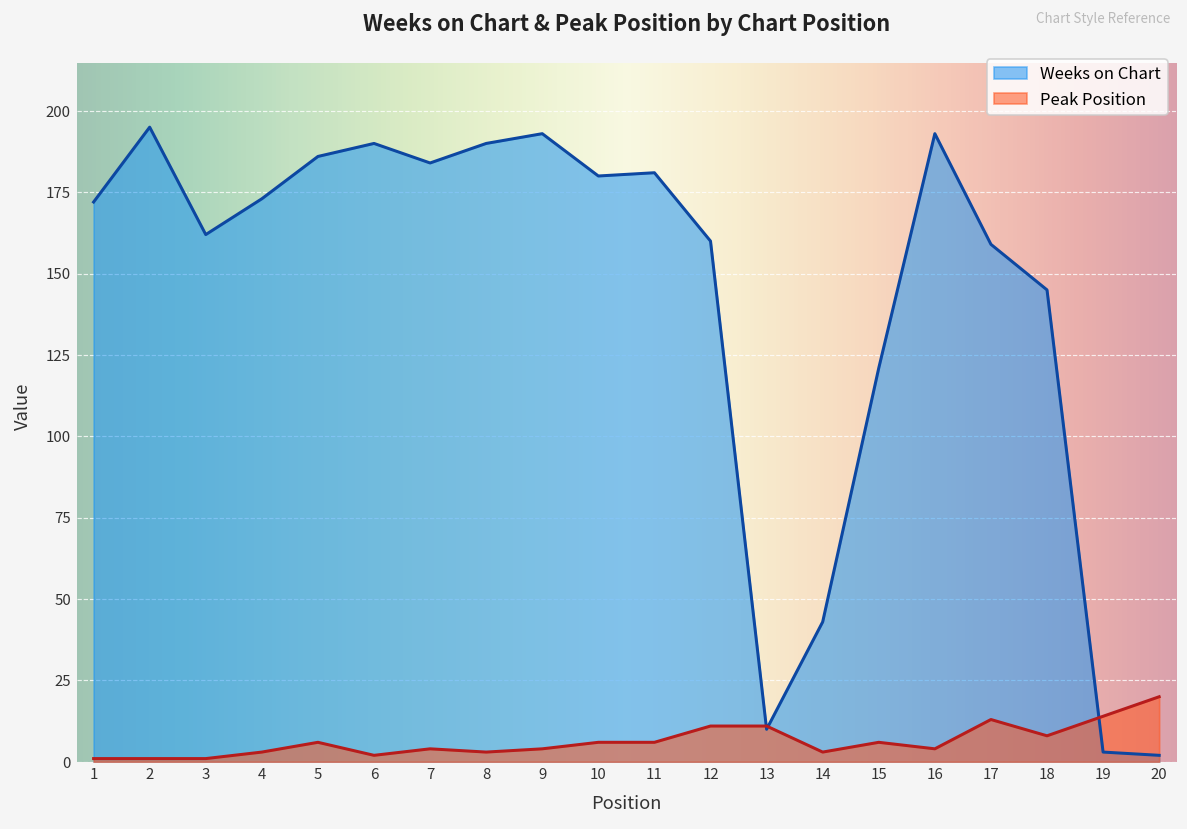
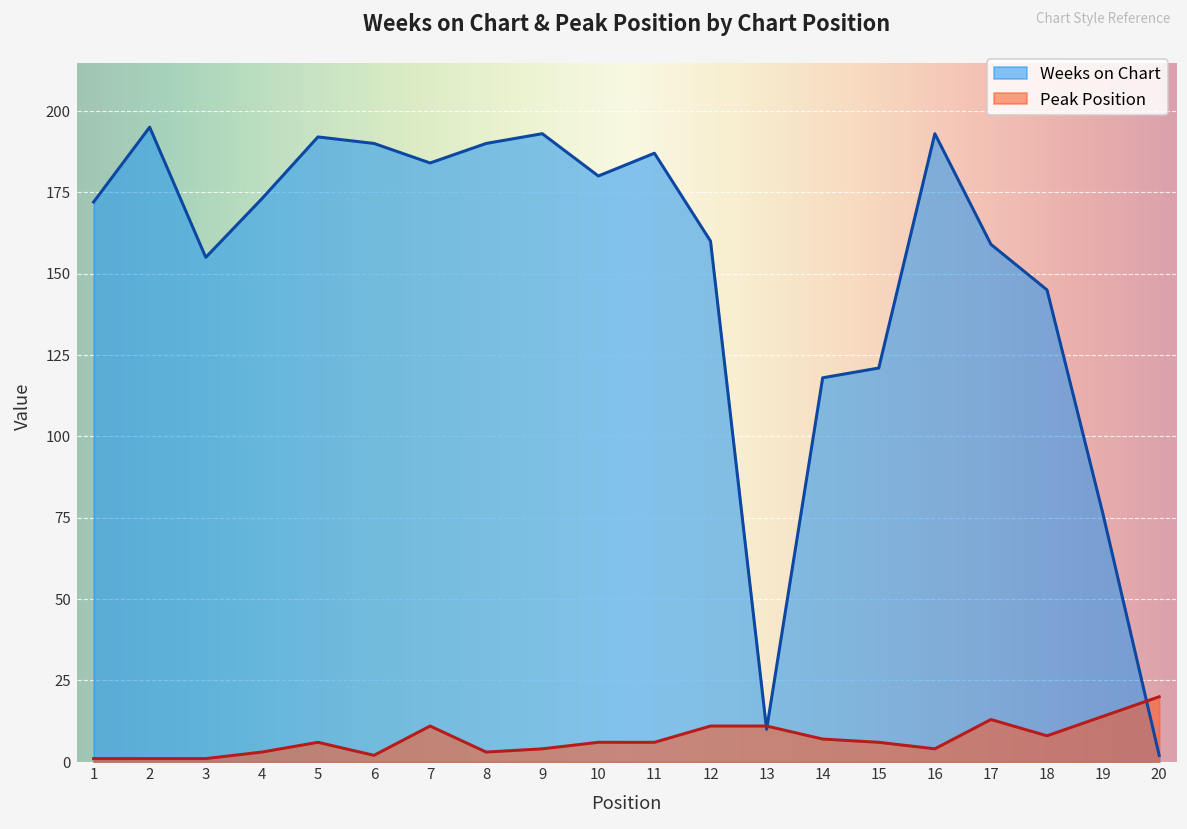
Weeks on Chart, 3: 162 -> 155
Weeks on Chart, 5: 186 -> 192
Peak Position, 7: 4 -> 11
Weeks on Chart, 11: 181 -> 187
Weeks on Chart, 14: 43 -> 118
Peak Position, 14: 3 -> 7
Weeks on Chart, 19: 3 -> 76
